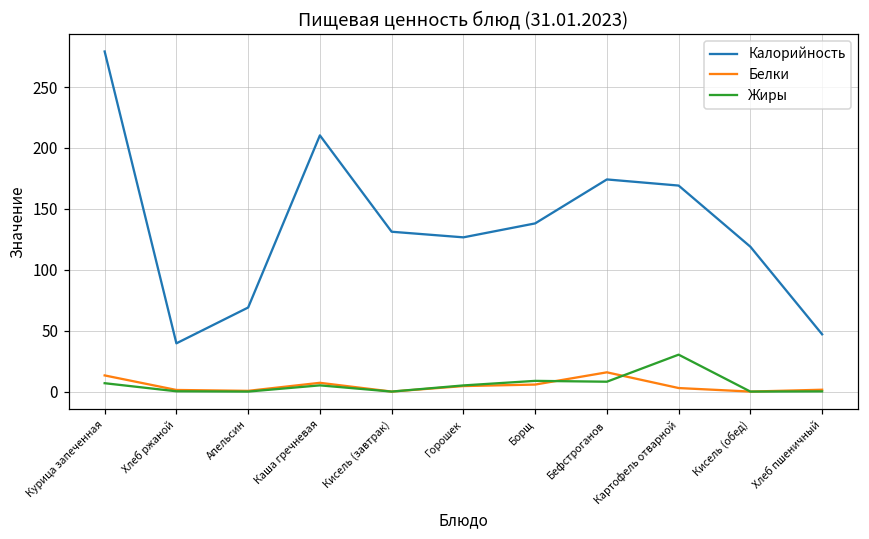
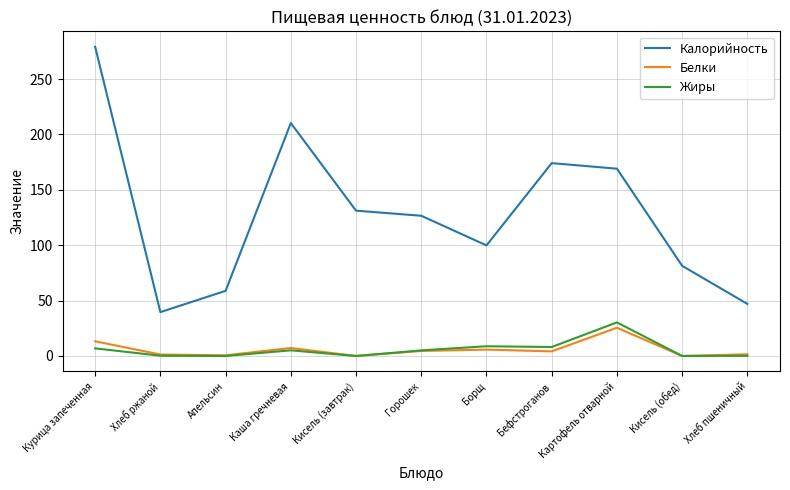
Калорийность, Апельсин: 69 -> 59
Калорийность, Борщ: 138 -> 100
Белки, Бефстроганов: 16 -> 4
Белки, Картофель отварной: 3 -> 26
Калорийность, Кисель (обед): 119 -> 81
